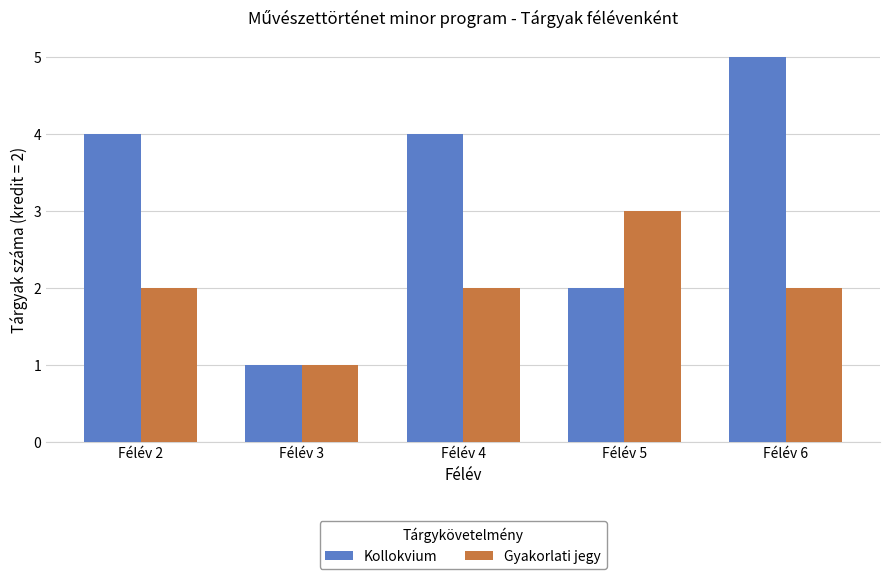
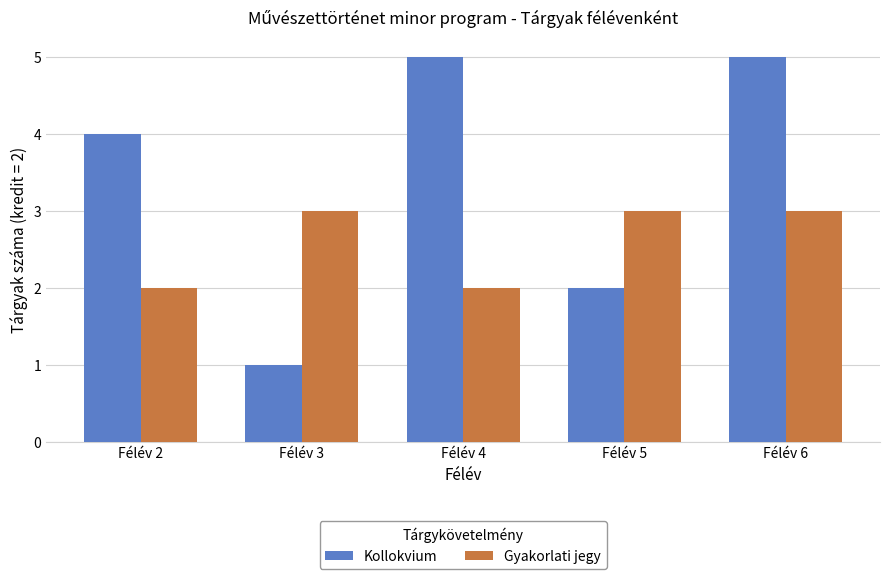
Gyakorlati jegy, Félév 3: 1 -> 3
Kollokvium, Félév 4: 4 -> 5
Gyakorlati jegy, Félév 6: 2 -> 3
